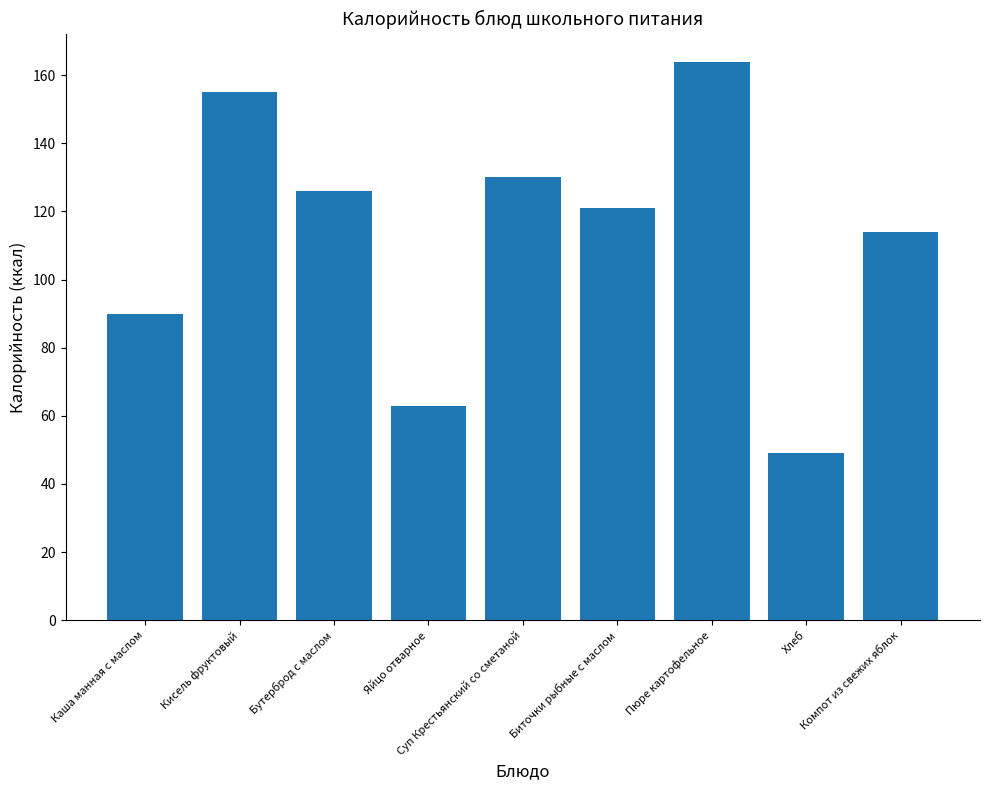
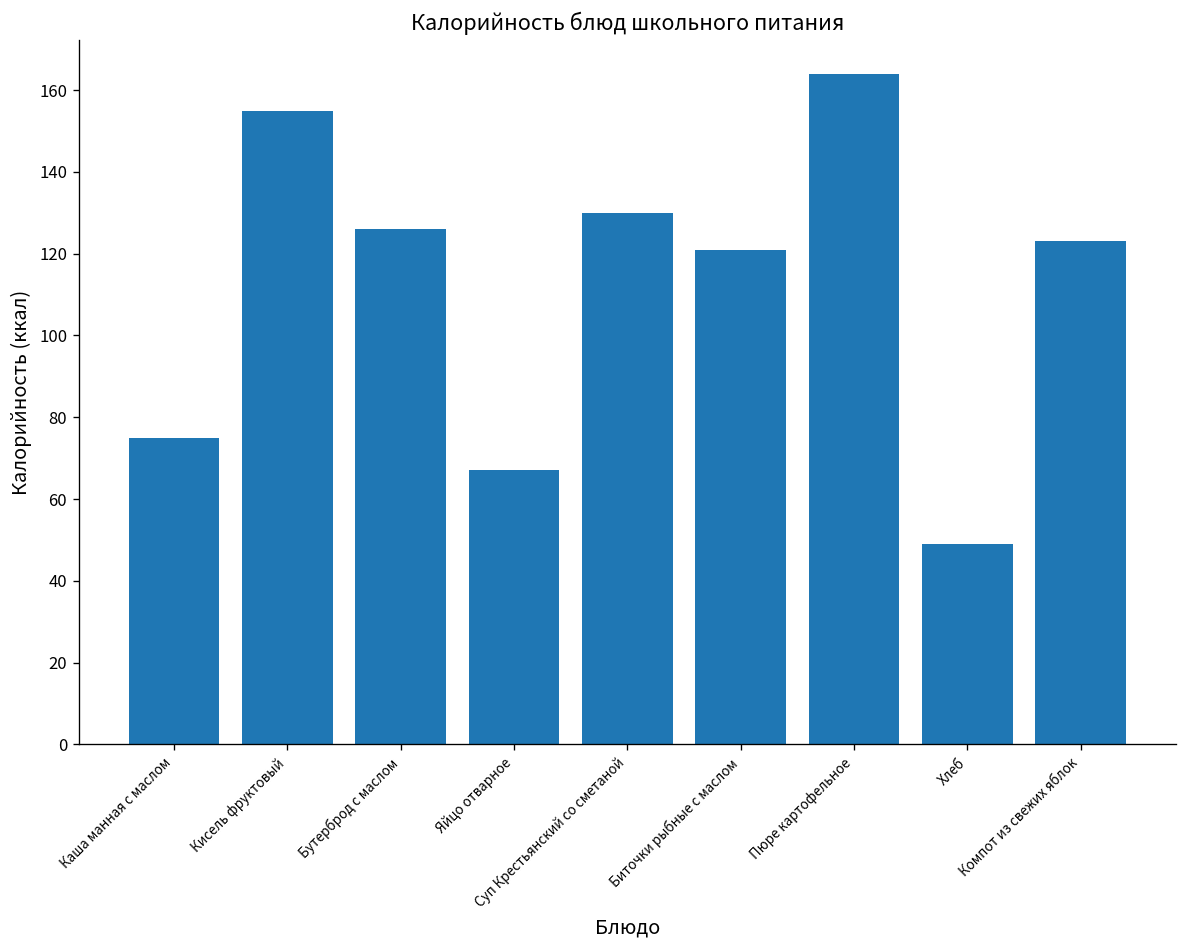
Каша манная с маслом: 90 -> 75
Яйцо отварное: 63 -> 67
Компот из свежих яблок: 114 -> 123
